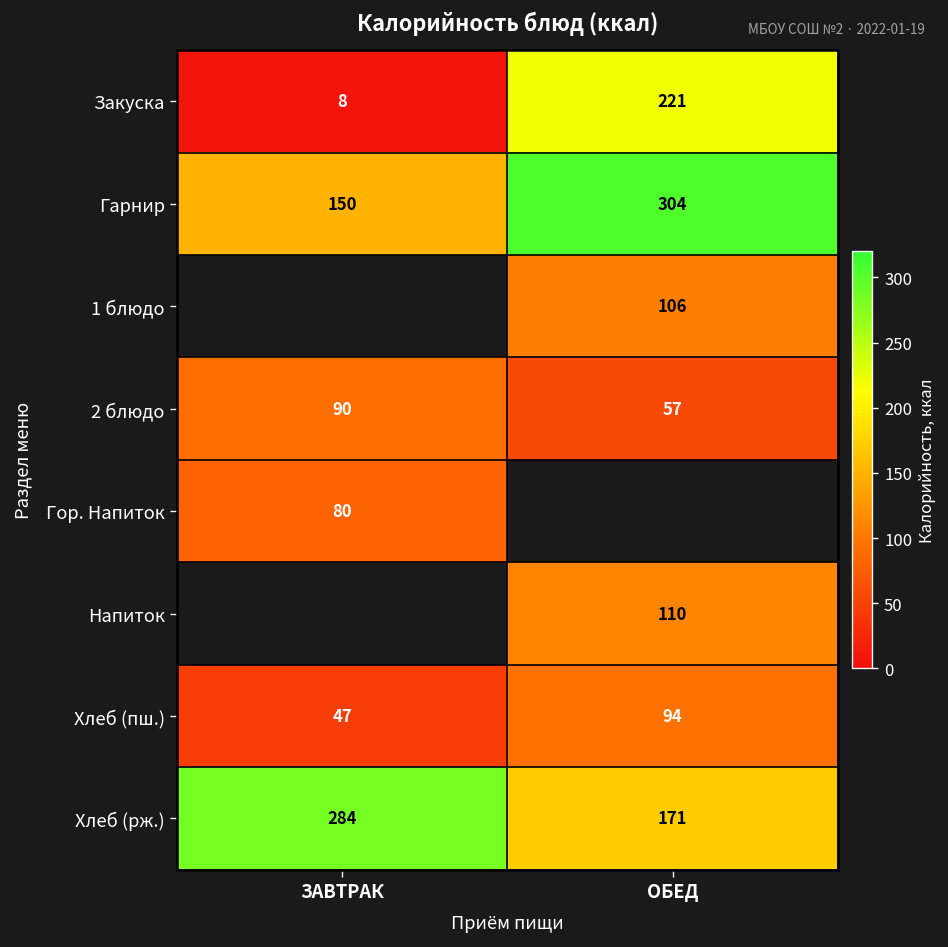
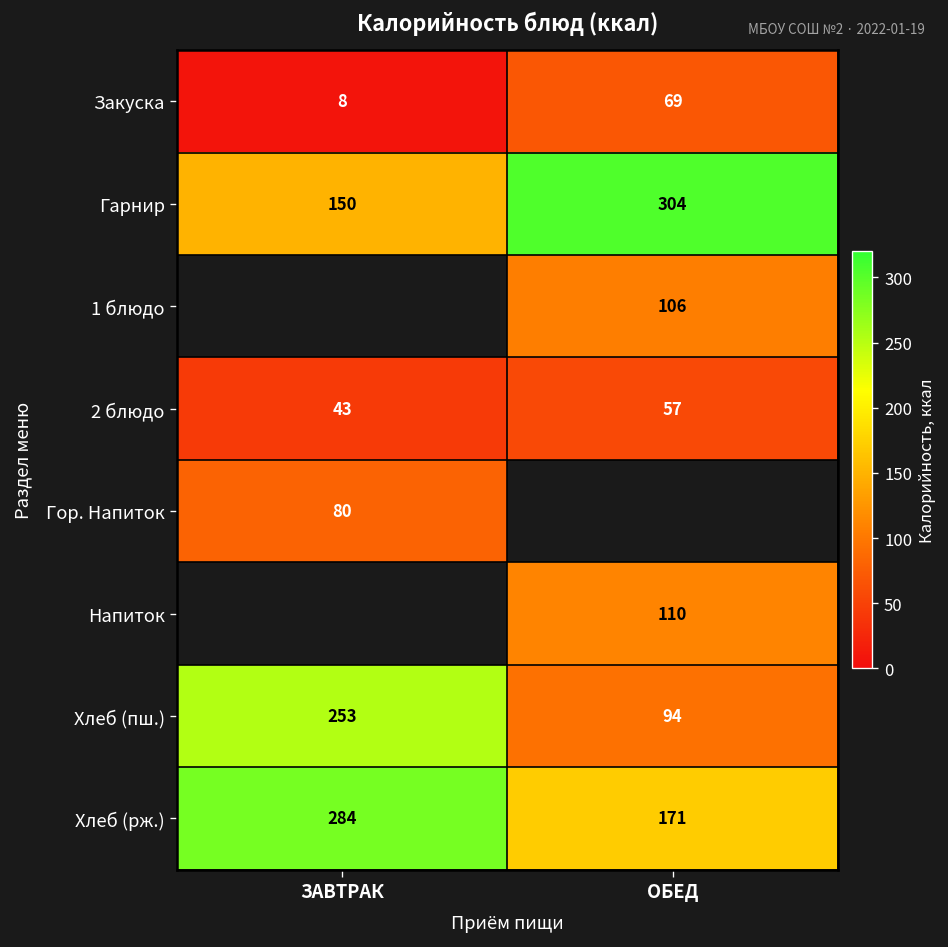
Закуска, ОБЕД: 221 -> 69
2 блюдо, ЗАВТРАК: 90 -> 43
Хлеб (пш.), ЗАВТРАК: 47 -> 253
